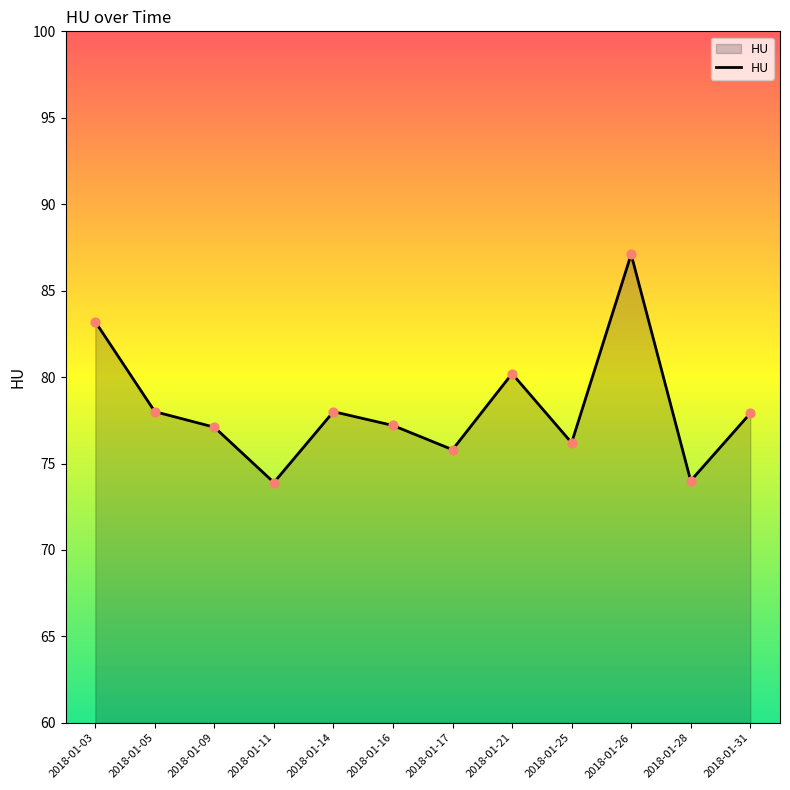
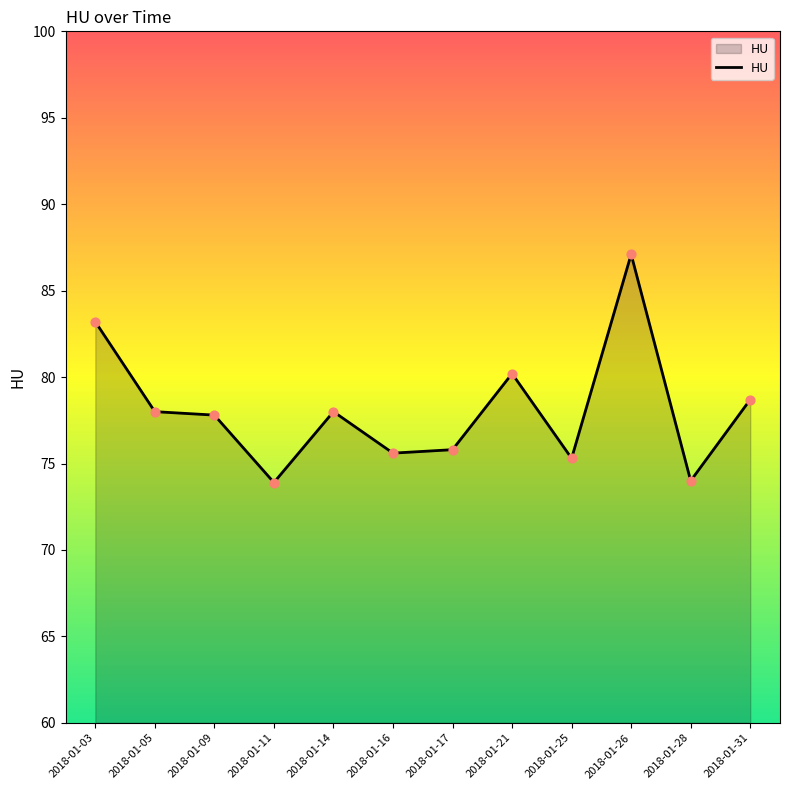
2018-01-09: 77.1 -> 77.8
2018-01-16: 77.2 -> 75.6
2018-01-25: 76.2 -> 75.3
2018-01-31: 77.9 -> 78.7
